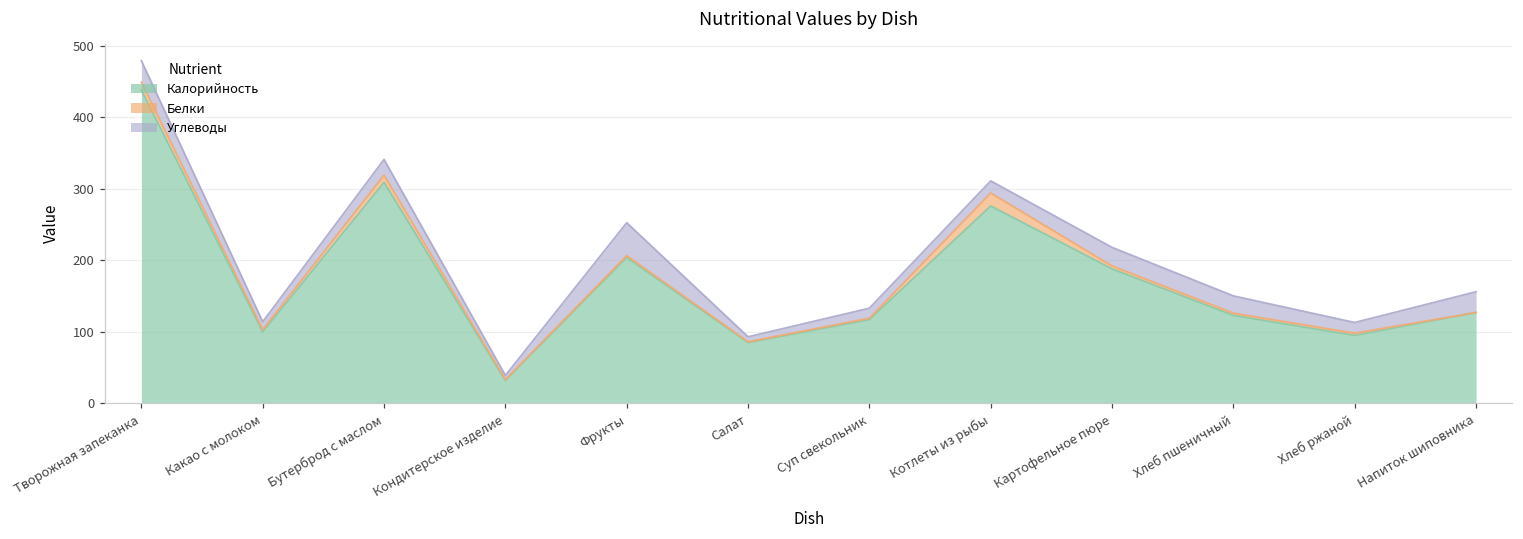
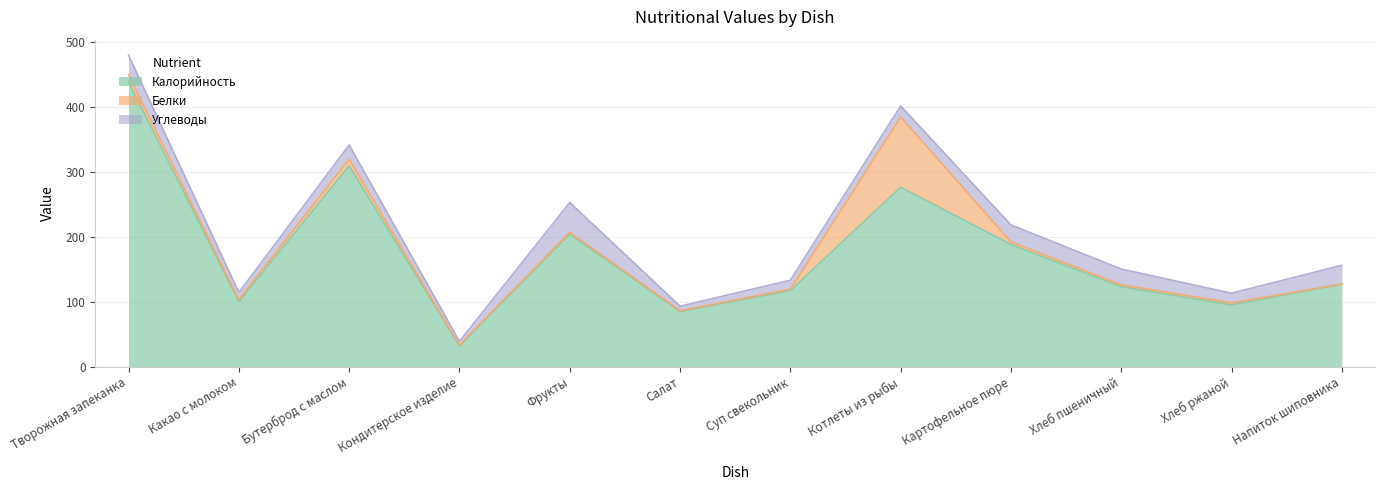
Белки, Котлеты из рыбы: 20 -> 110
